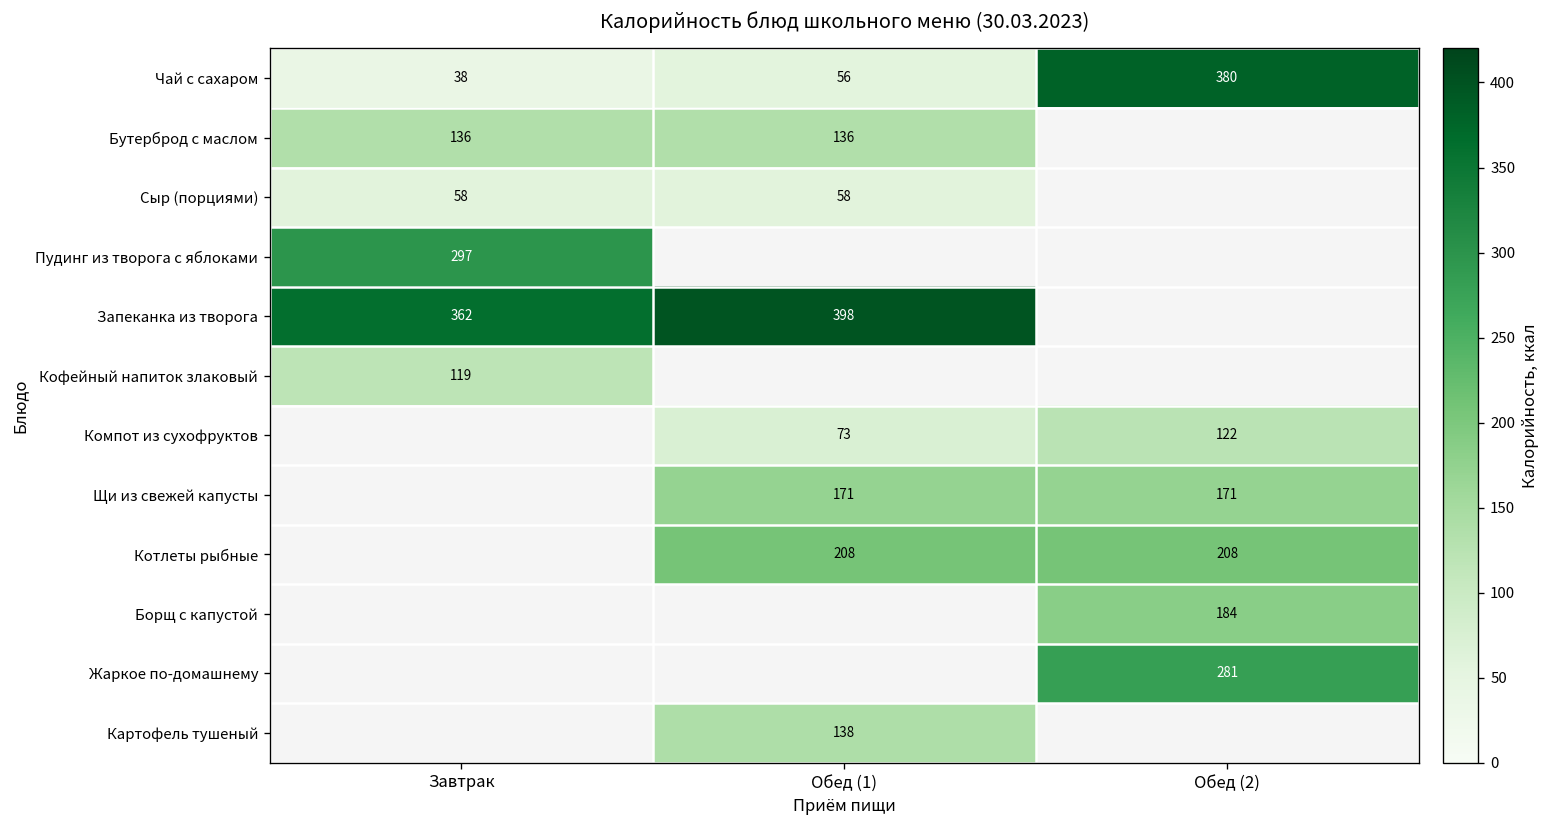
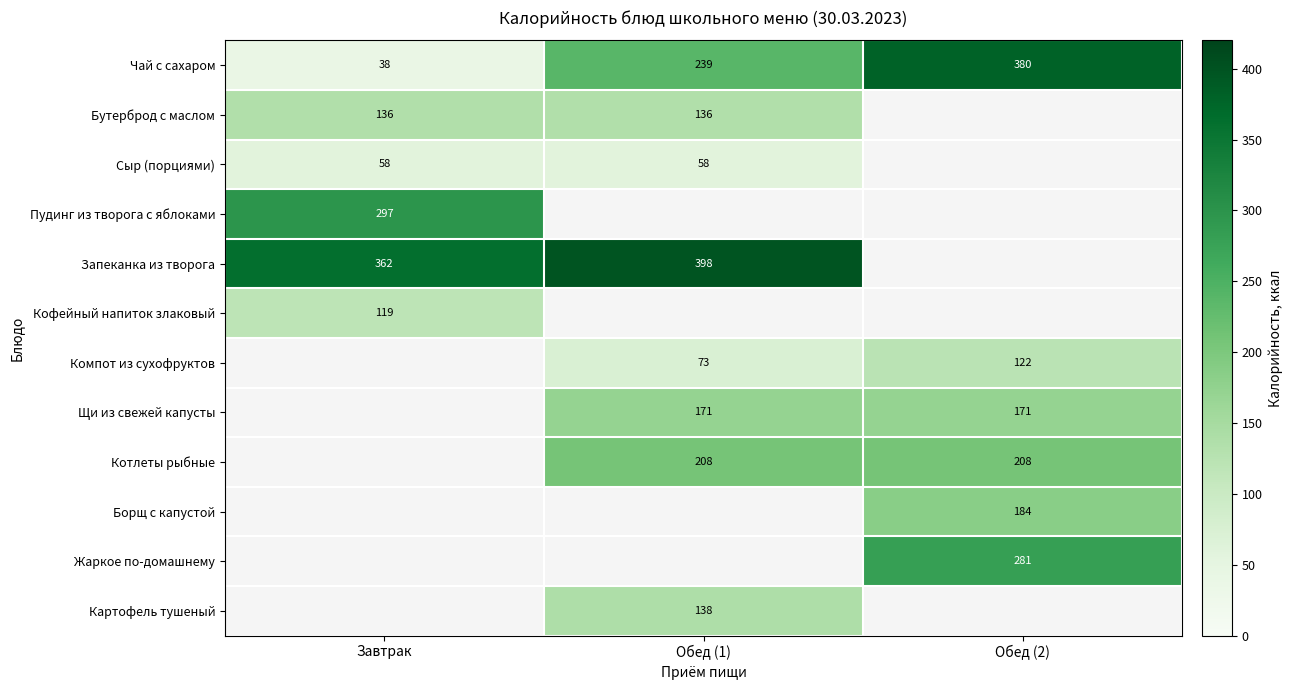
Чай с сахаром, Обед (1): 56 -> 239
